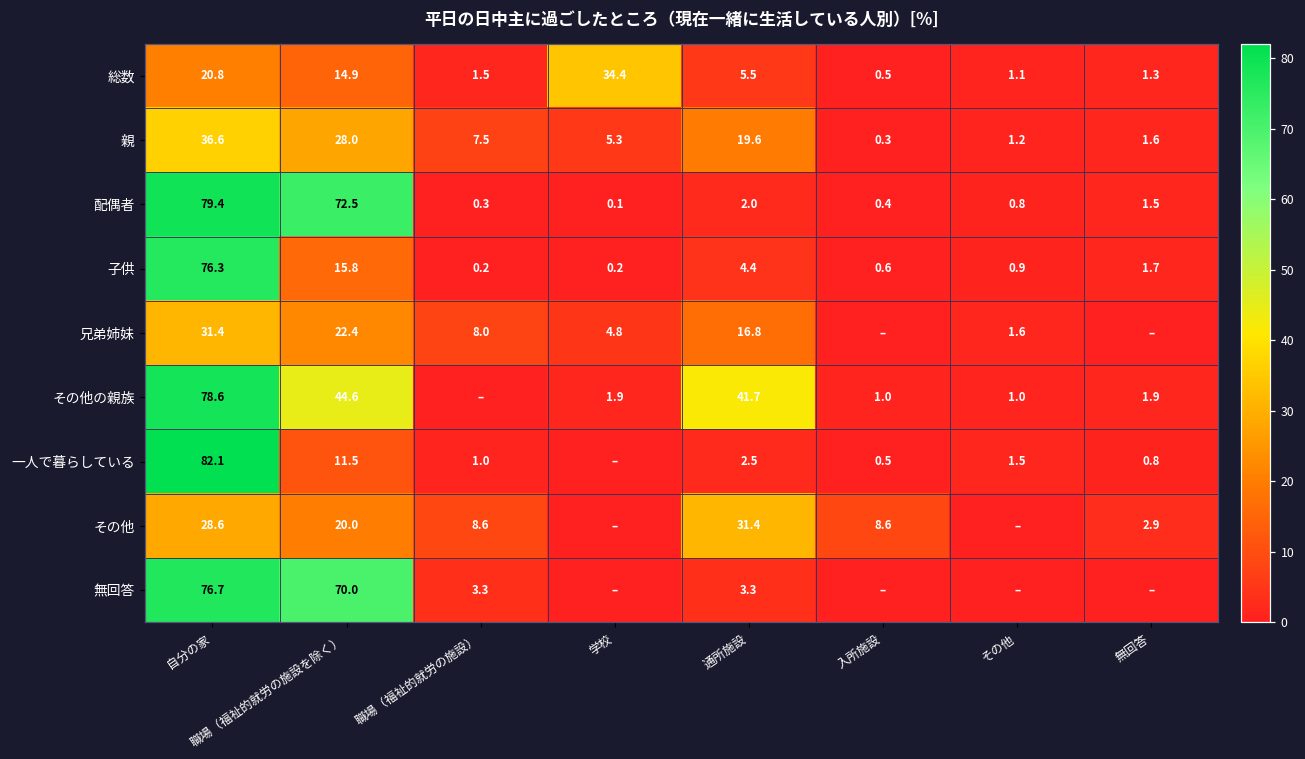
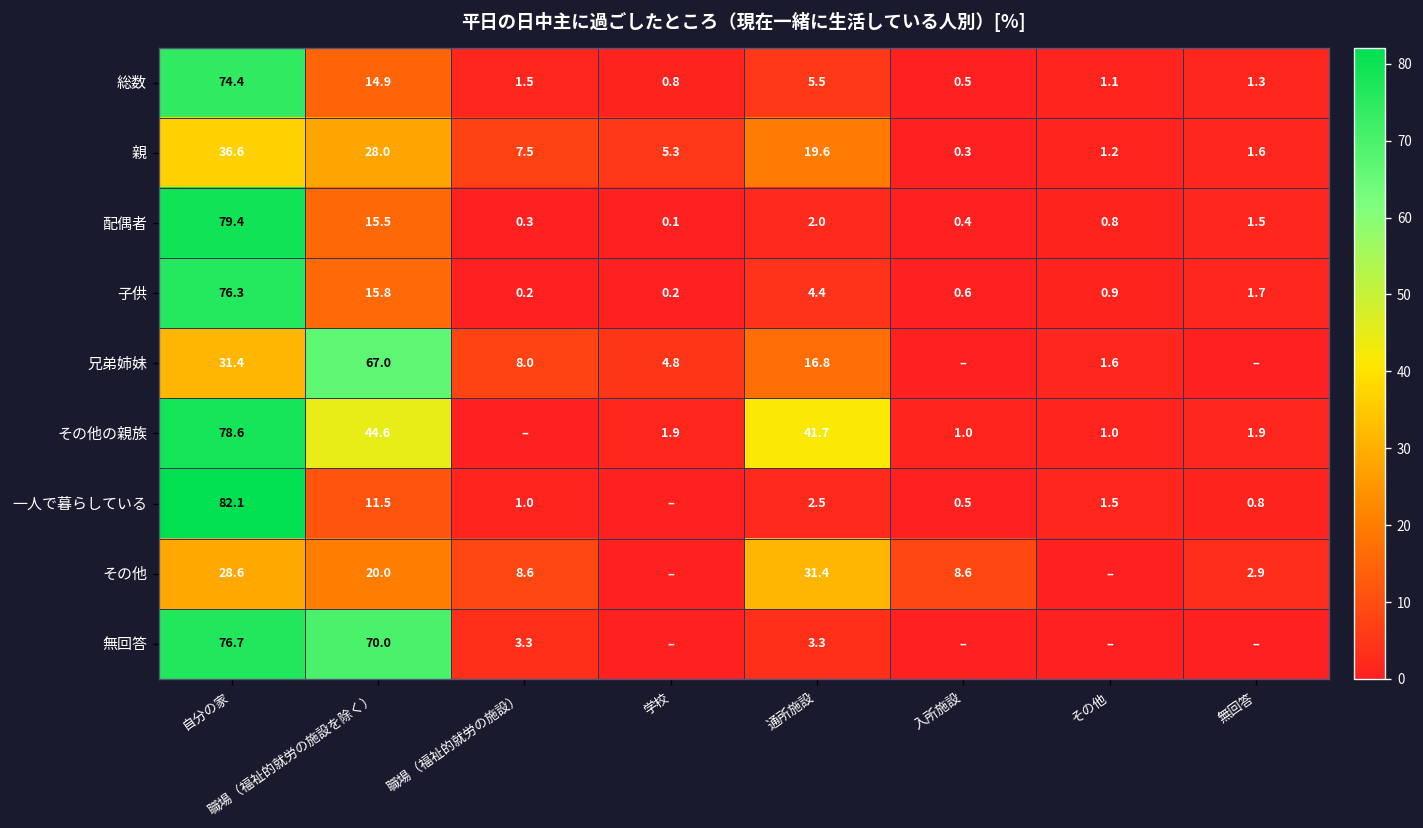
総数, 自分の家: 20.8 -> 74.4
総数, 学校: 34.4 -> 0.8
配偶者, 職場（福祉的就労の施設を除く）: 72.5 -> 15.5
兄弟姉妹, 職場（福祉的就労の施設を除く）: 22.4 -> 67.0
